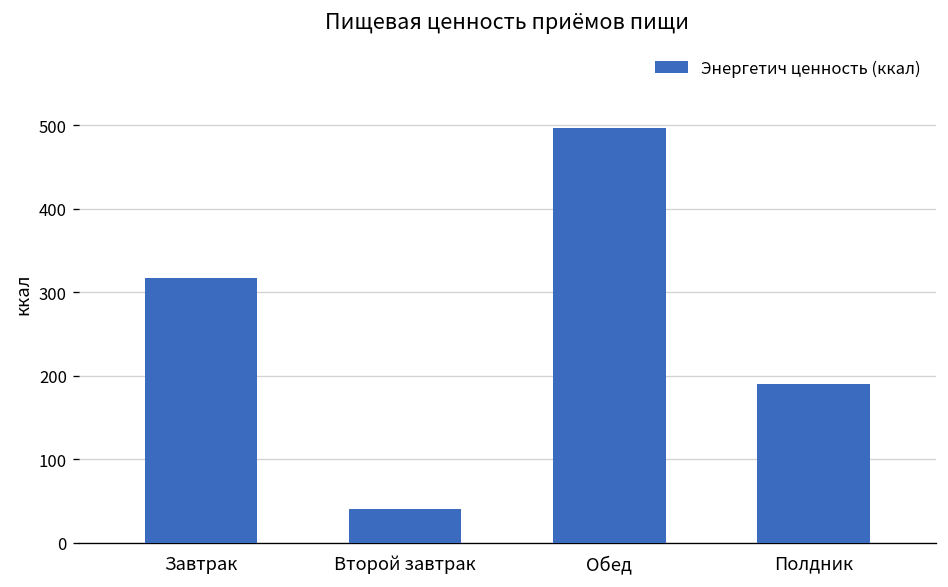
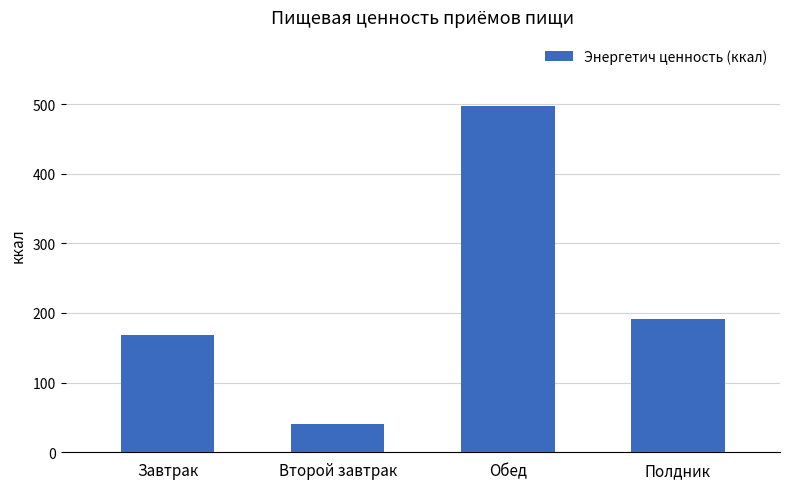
Завтрак: 320 -> 170
